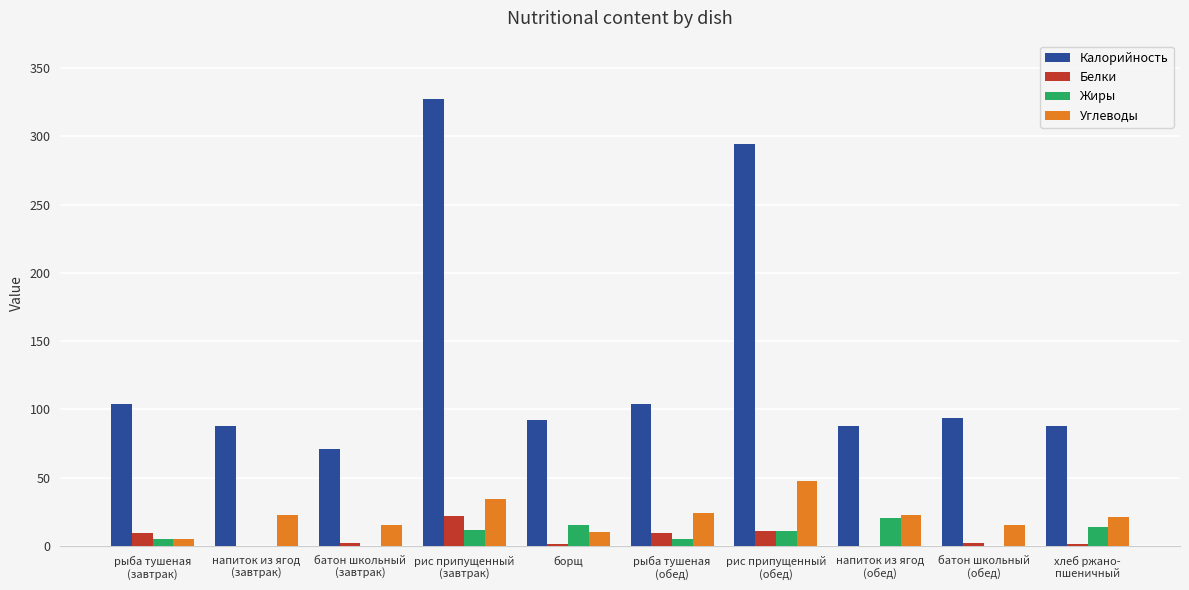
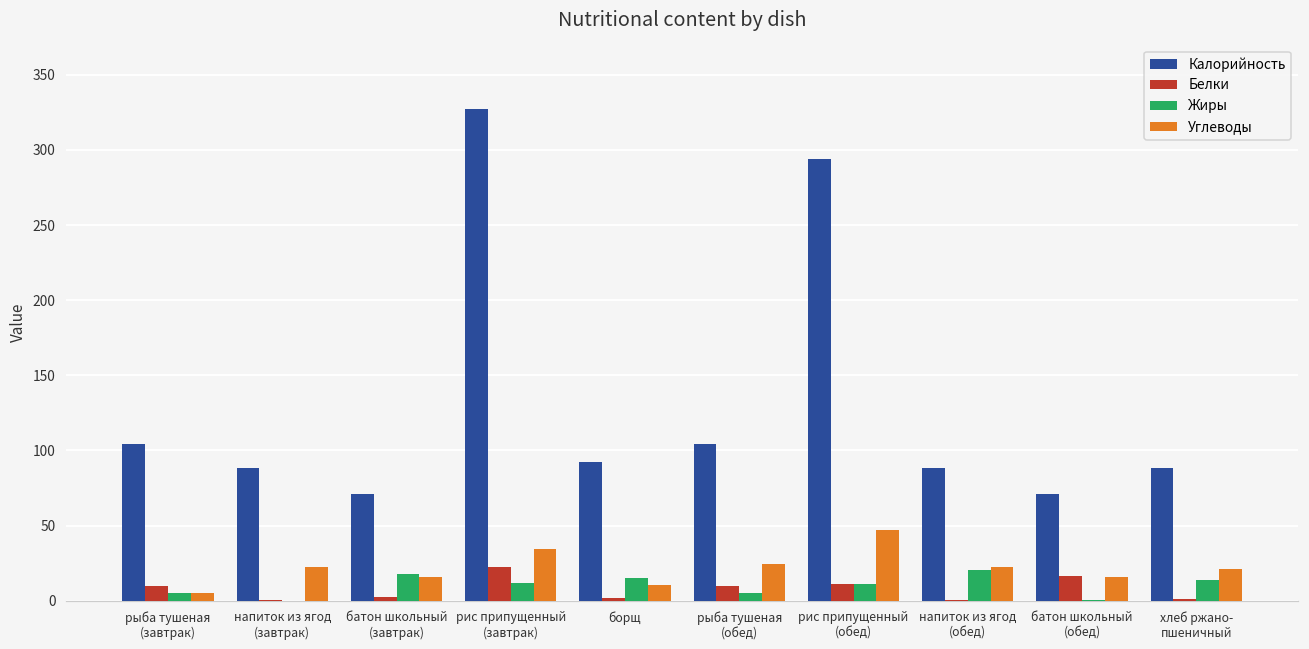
Жиры, батон школьный (завтрак): 0 -> 18
Калорийность, батон школьный (обед): 94 -> 71
Белки, батон школьный (обед): 2 -> 16
